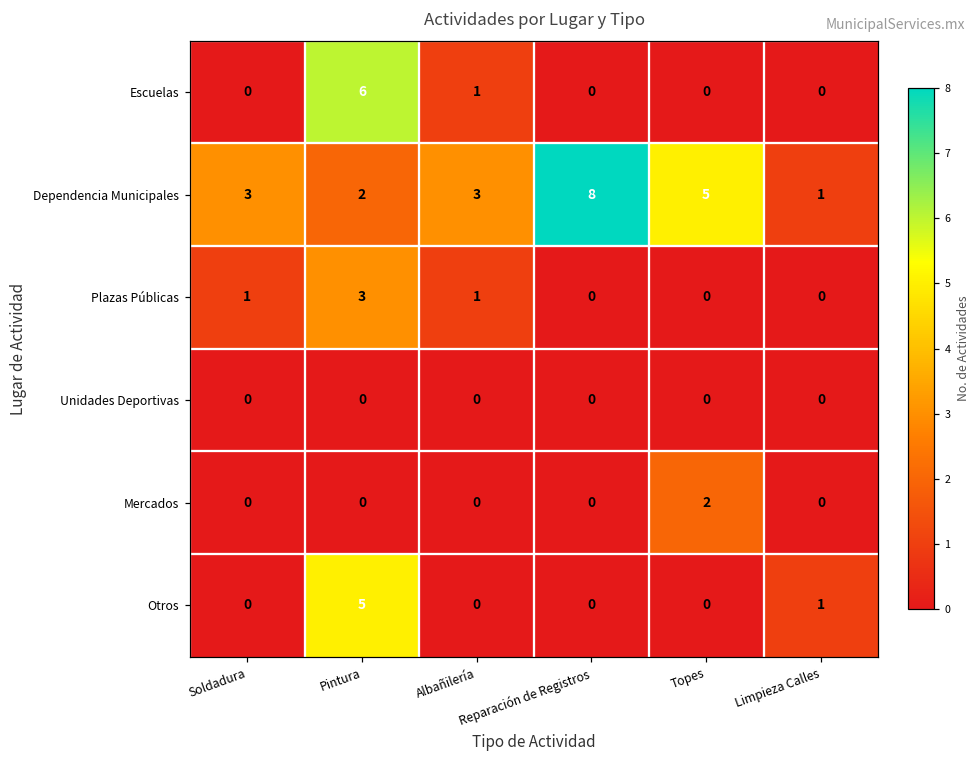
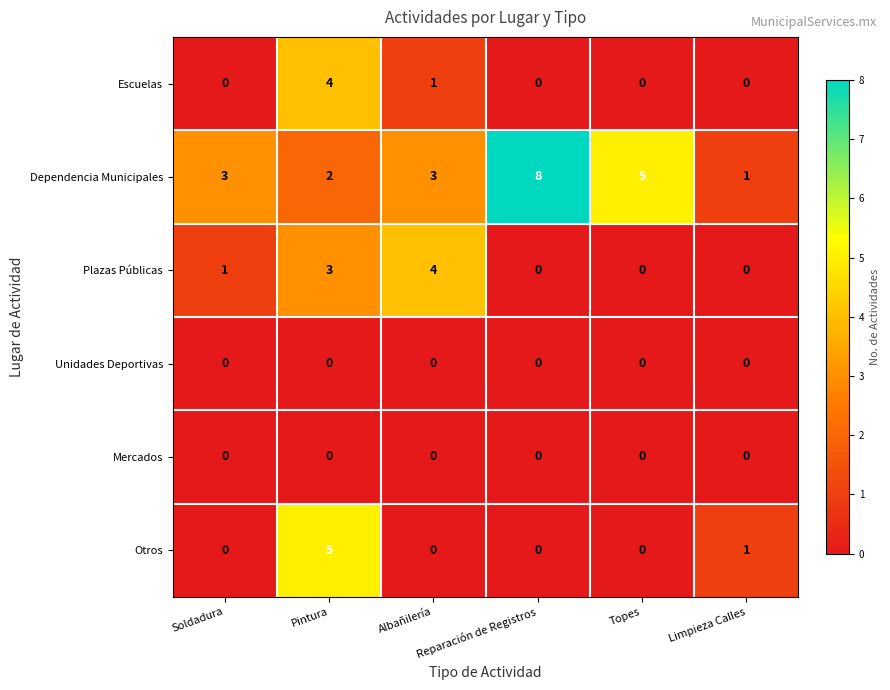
Escuelas, Pintura: 6 -> 4
Plazas Públicas, Albañilería: 1 -> 4
Mercados, Topes: 2 -> 0
